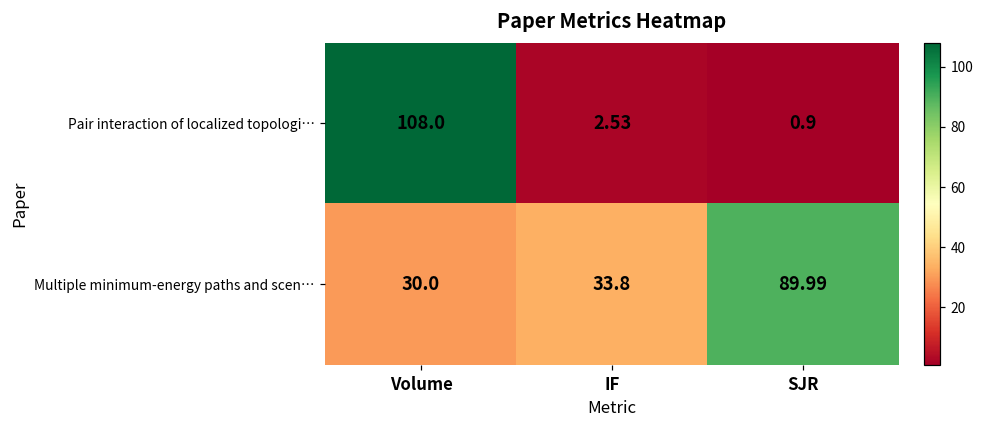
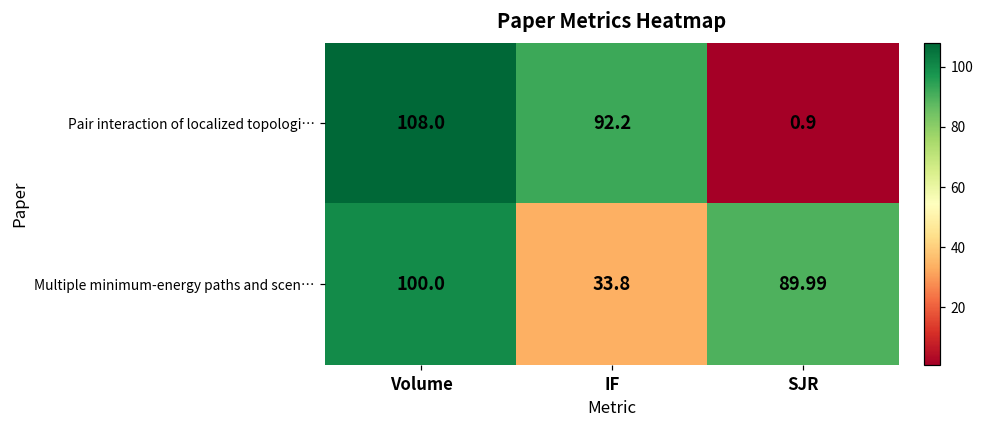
Pair interaction of localized topologi…, IF: 2.53 -> 92.2
Multiple minimum-energy paths and scen…, Volume: 30.0 -> 100.0
